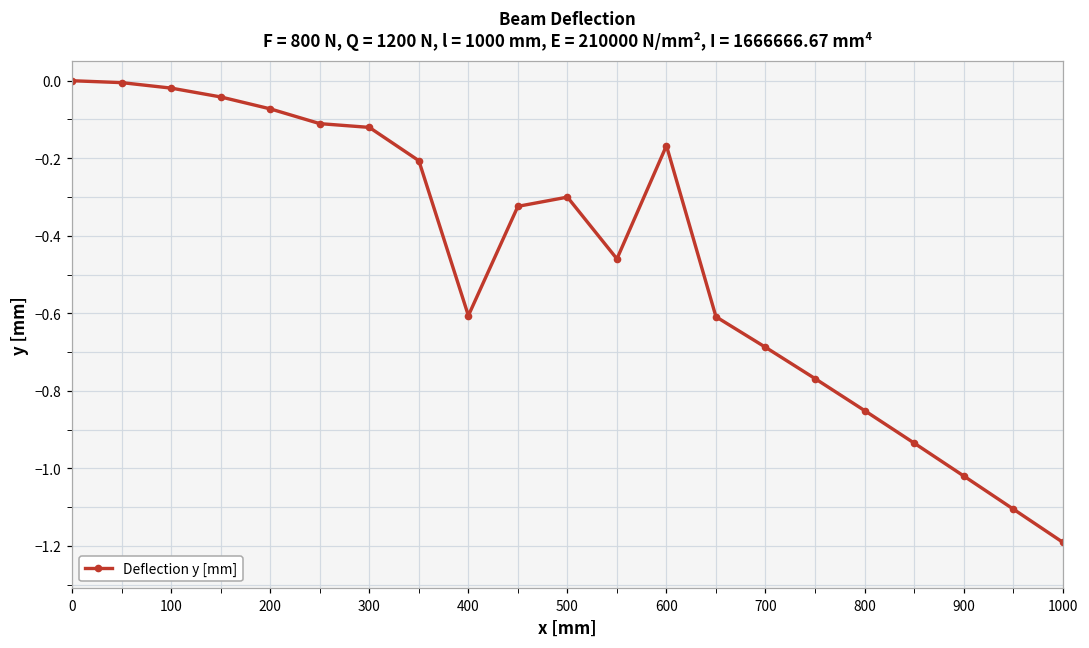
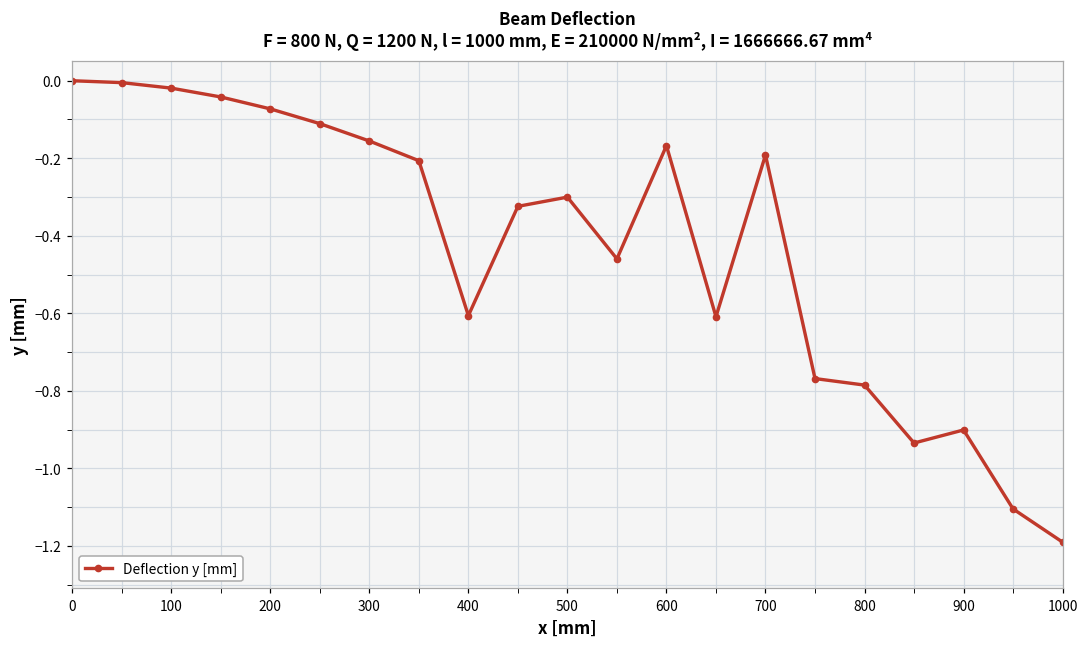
300: -0.12 -> -0.16
700: -0.69 -> -0.19
800: -0.85 -> -0.79
900: -1.02 -> -0.90
